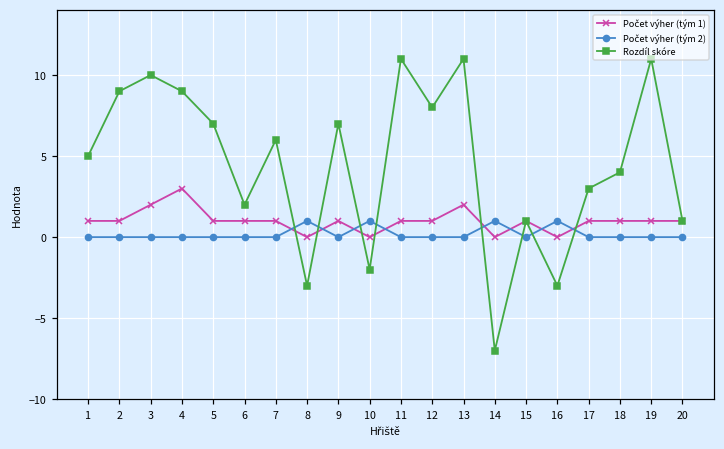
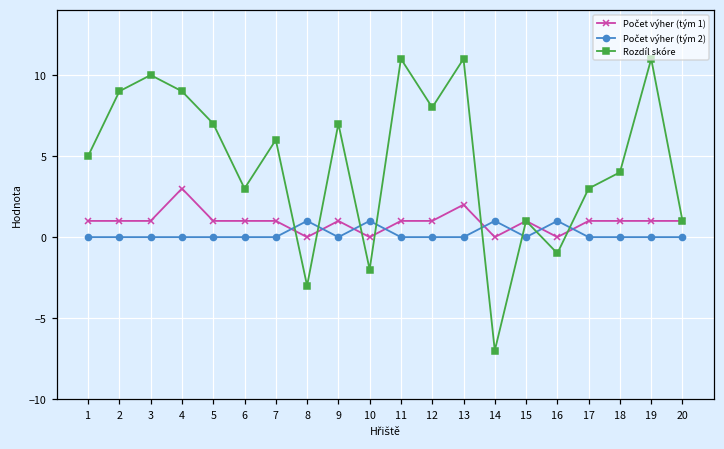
Počet výher (tým 1), 3: 2 -> 1
Rozdíl skóre, 6: 2 -> 3
Rozdíl skóre, 16: -3 -> -1
